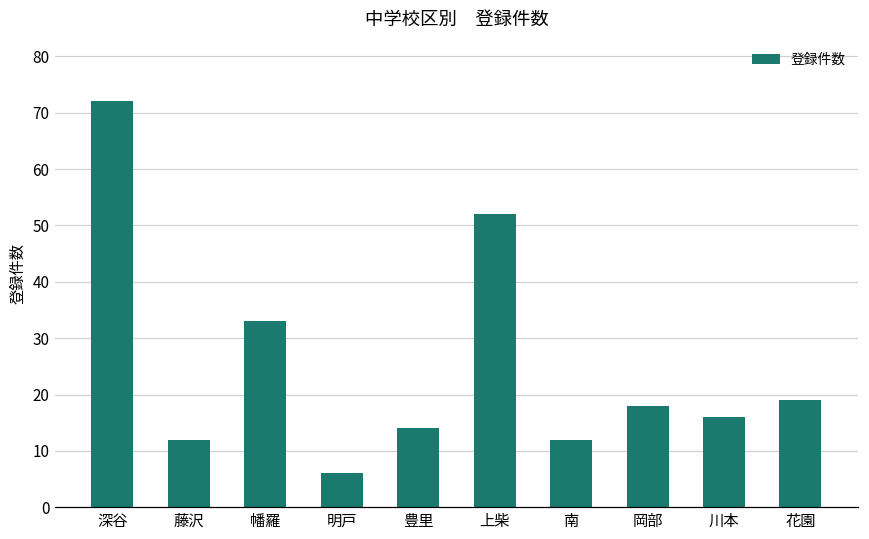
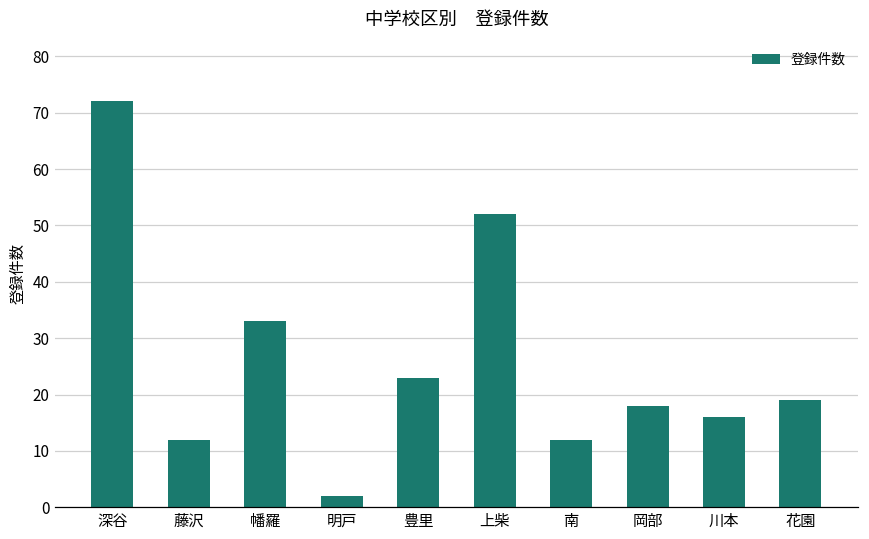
明戸: 6 -> 2
豊里: 14 -> 23
